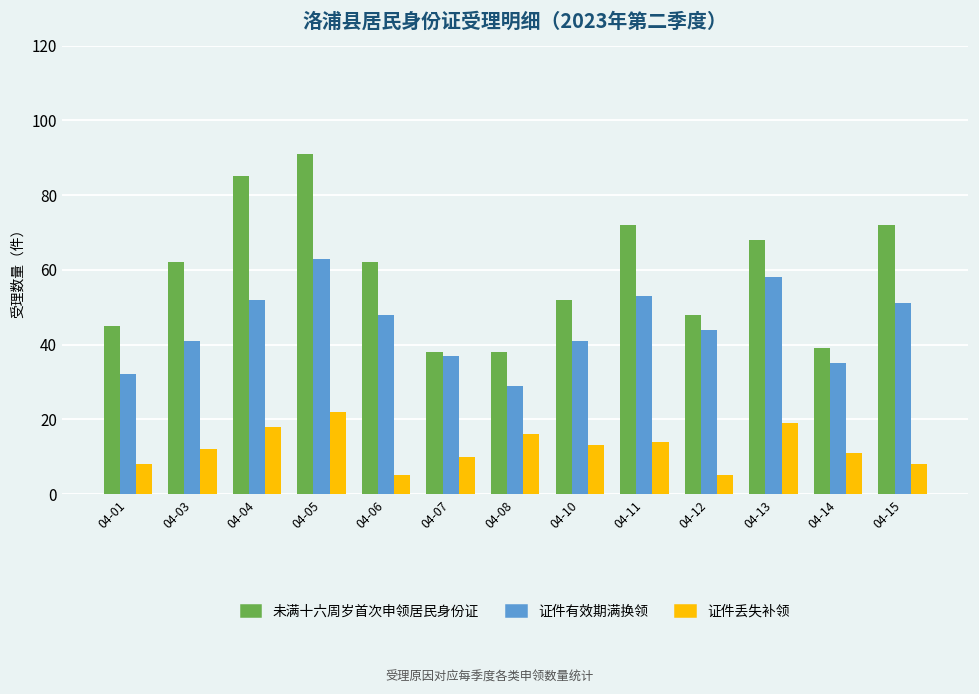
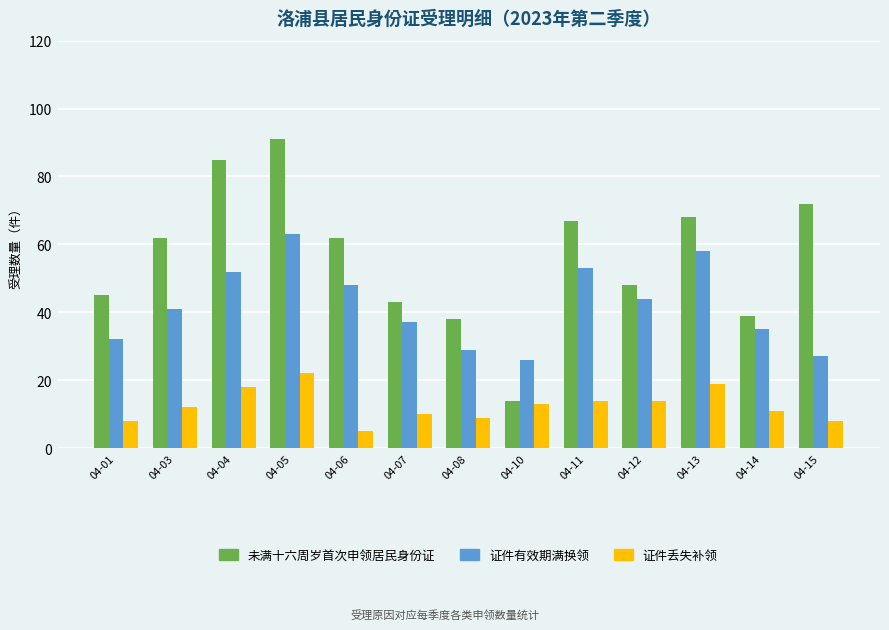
未满十六周岁首次申领居民身份证, 04-07: 38 -> 43
证件丢失补领, 04-08: 16 -> 9
未满十六周岁首次申领居民身份证, 04-10: 52 -> 14
证件有效期满换领, 04-10: 41 -> 26
未满十六周岁首次申领居民身份证, 04-11: 72 -> 67
证件丢失补领, 04-12: 5 -> 14
证件有效期满换领, 04-15: 51 -> 27
